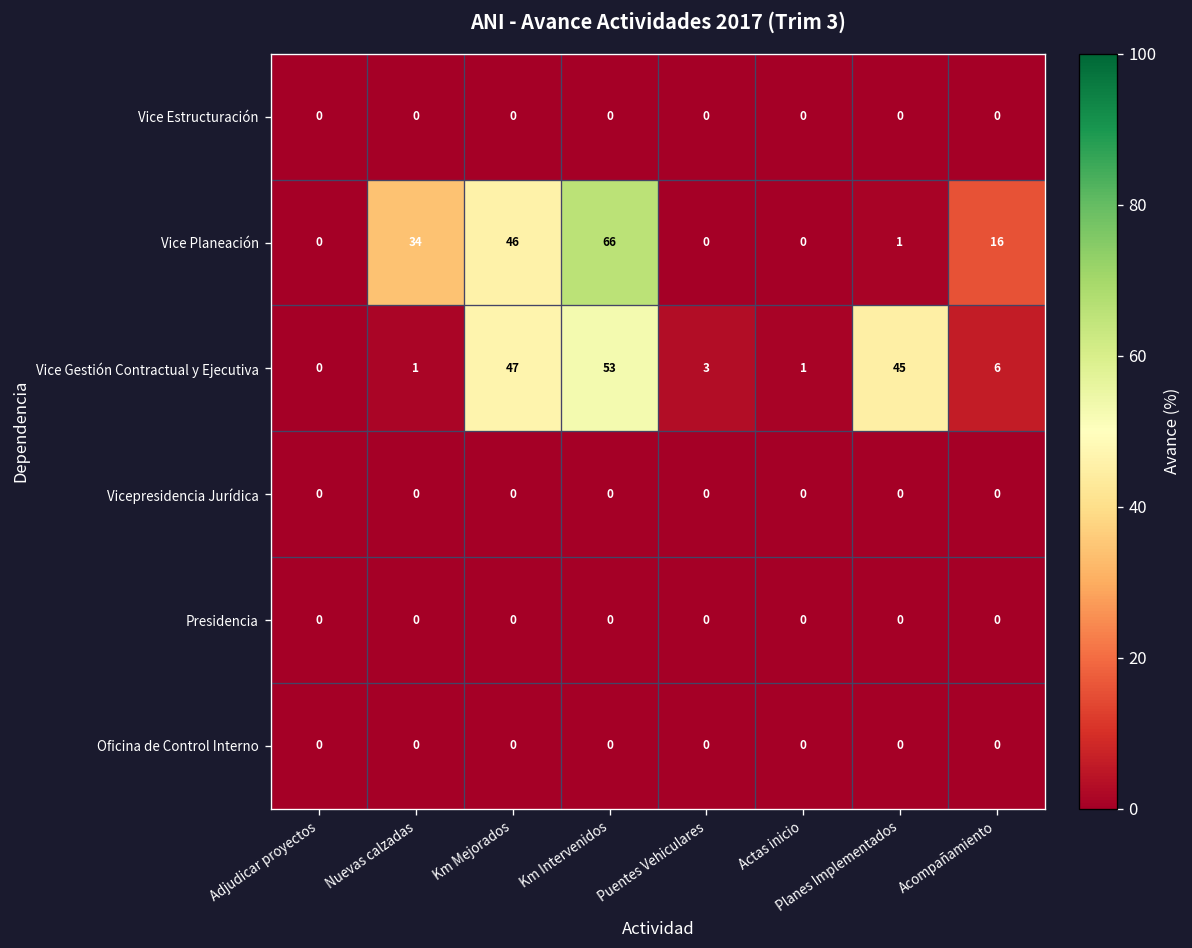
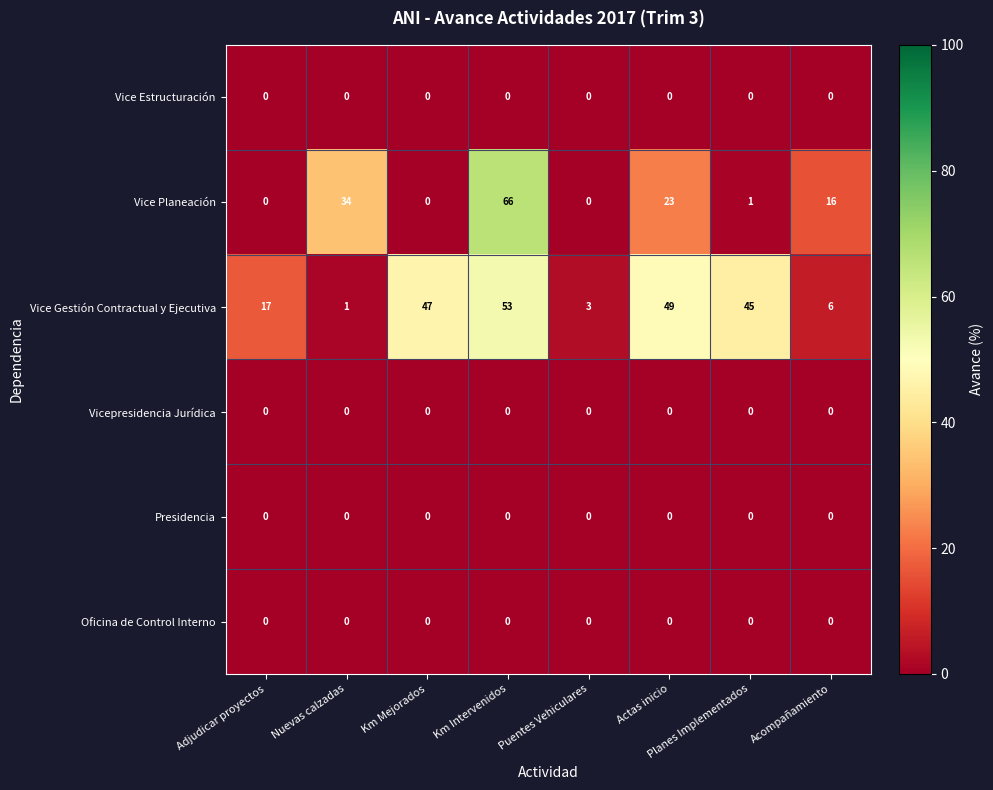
Vice Planeación, Km Mejorados: 46 -> 0
Vice Planeación, Actas inicio: 0 -> 23
Vice Gestión Contractual y Ejecutiva, Adjudicar proyectos: 0 -> 17
Vice Gestión Contractual y Ejecutiva, Actas inicio: 1 -> 49
